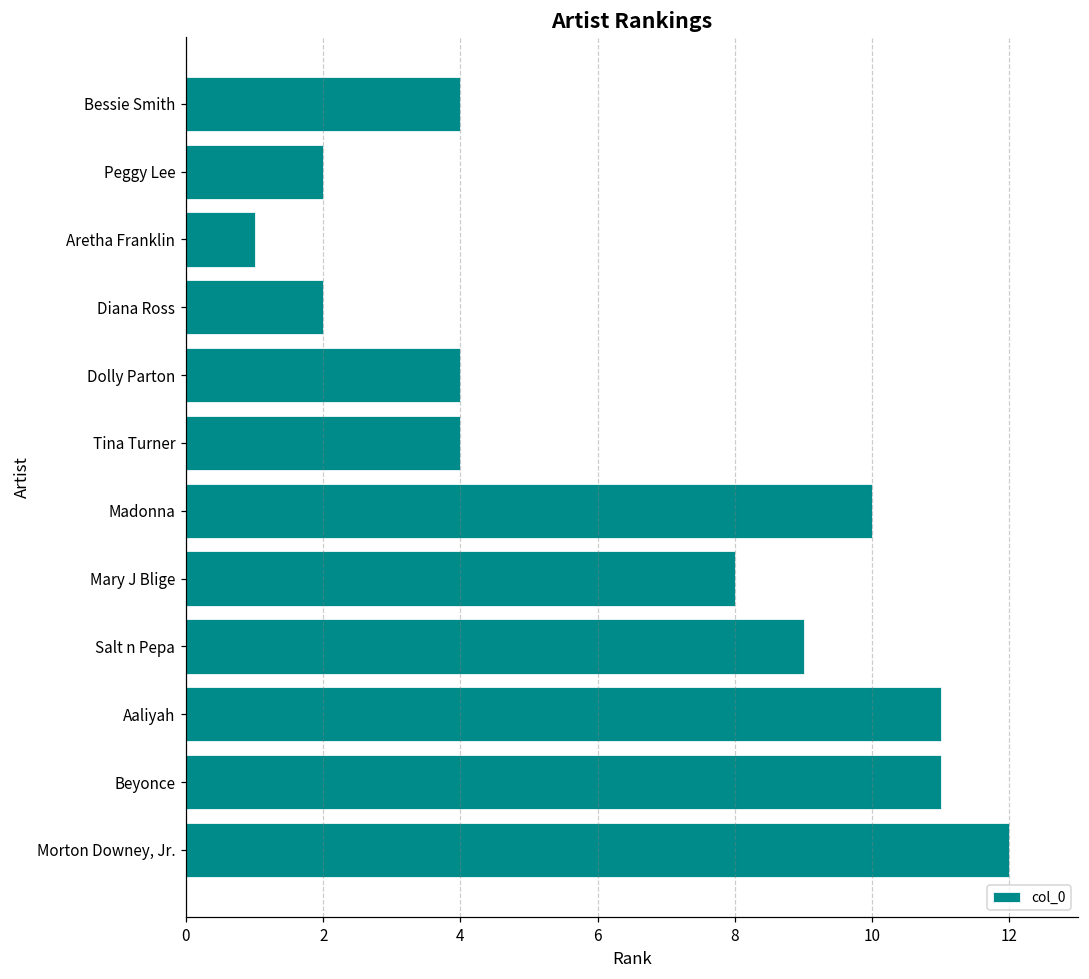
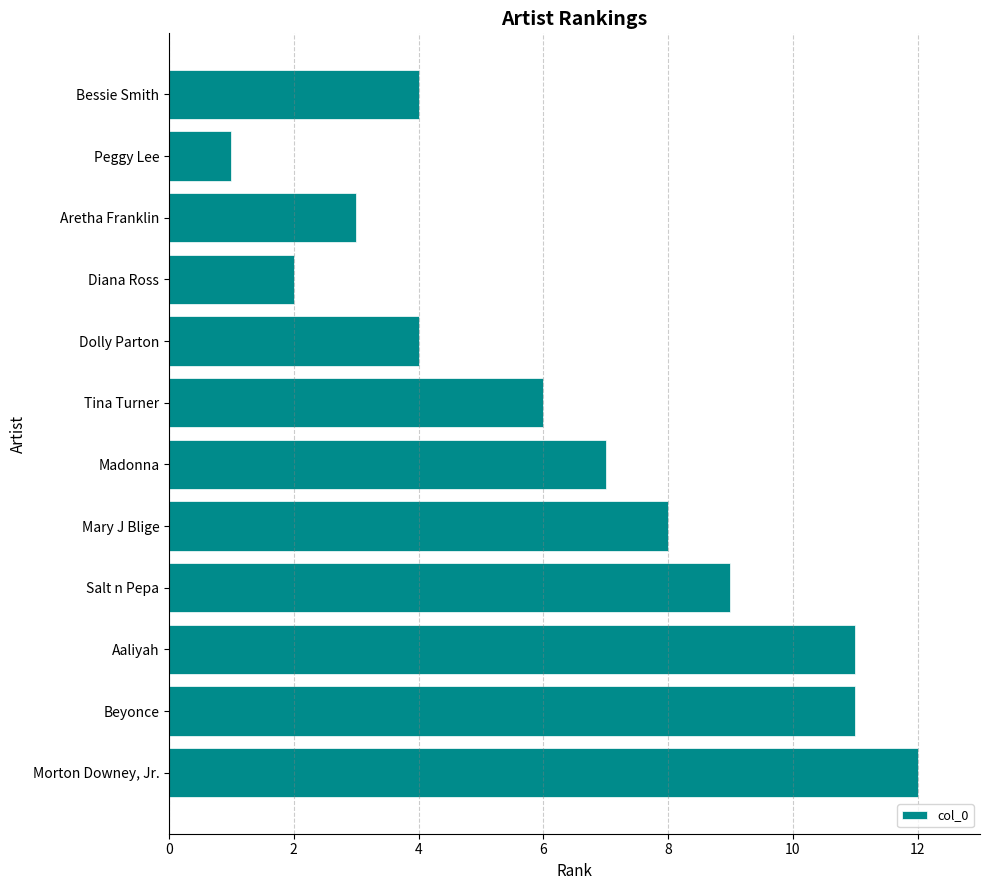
Peggy Lee: 2 -> 1
Aretha Franklin: 1 -> 3
Tina Turner: 4 -> 6
Madonna: 10 -> 7
